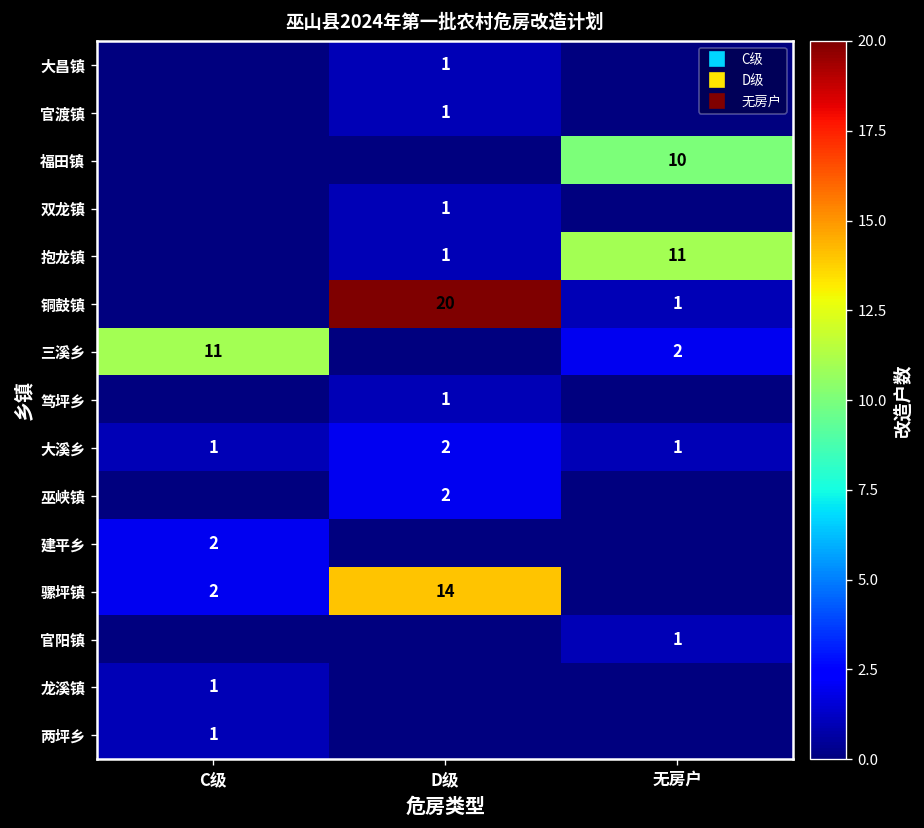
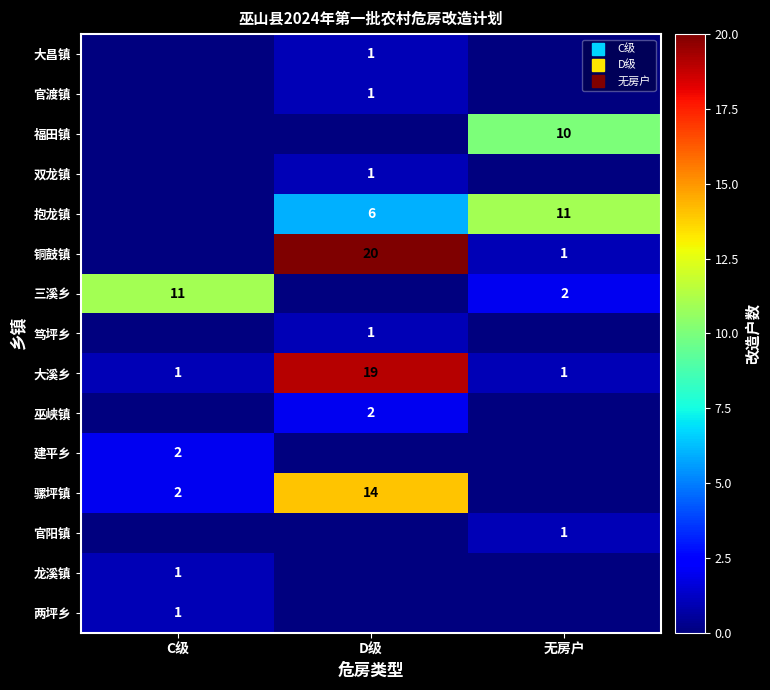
抱龙镇, D级: 1 -> 6
大溪乡, D级: 2 -> 19
